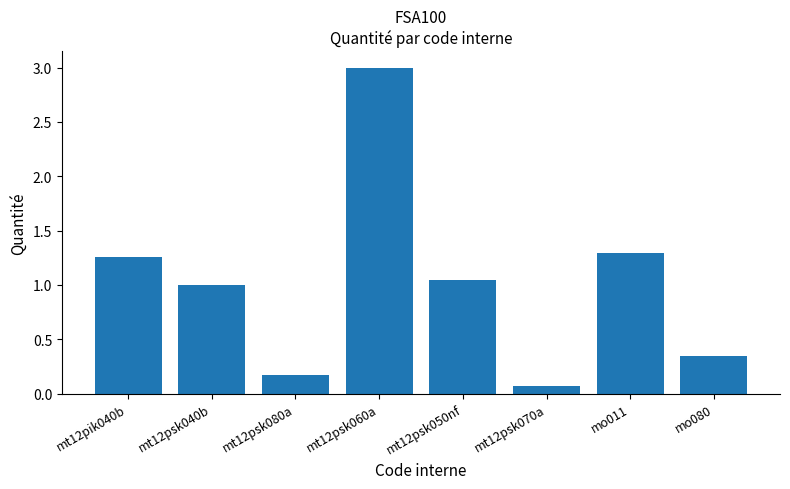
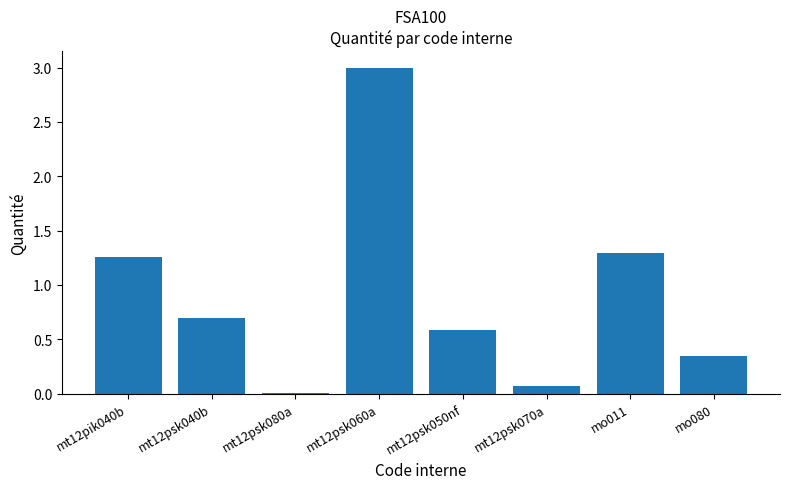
mt12psk040b: 1.0 -> 0.7
mt12psk080a: 0.17 -> 0.01
mt12psk050nf: 1.05 -> 0.59
